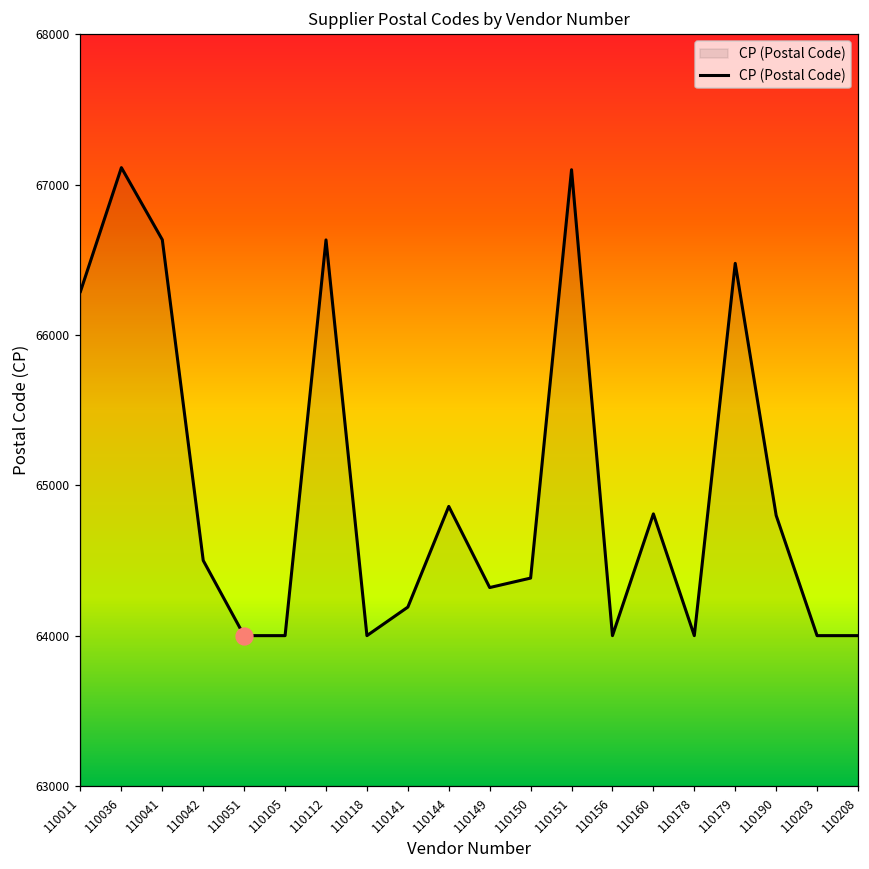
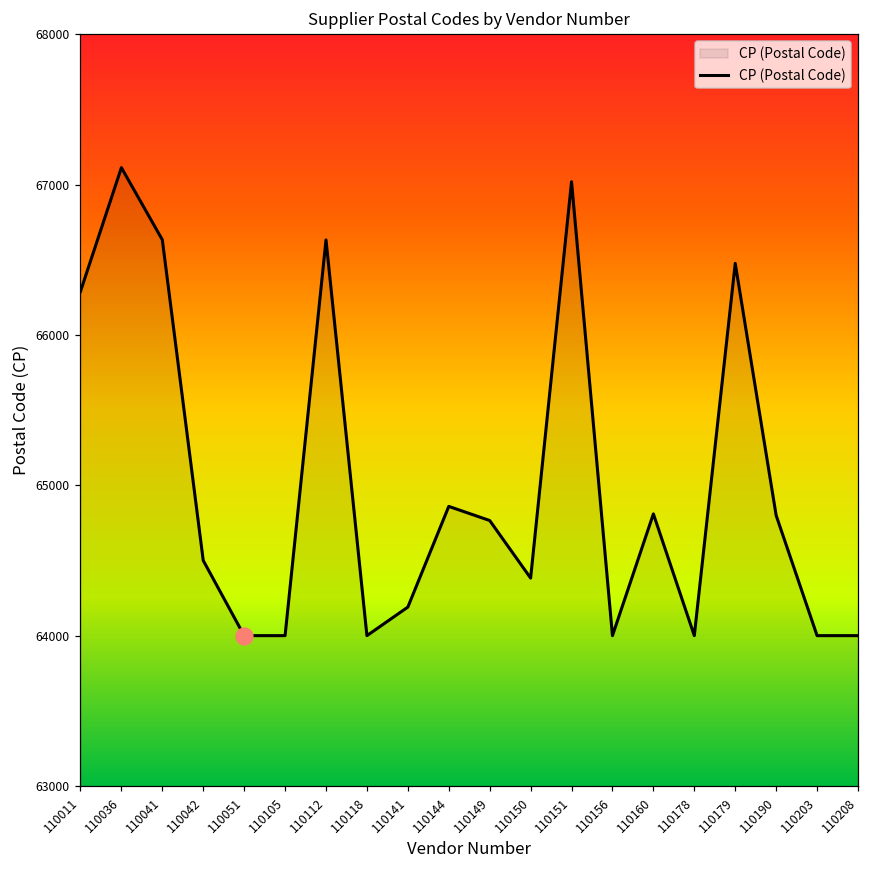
CP (Postal Code), 110149: 64320 -> 64770
CP (Postal Code), 110151: 67100 -> 67020
